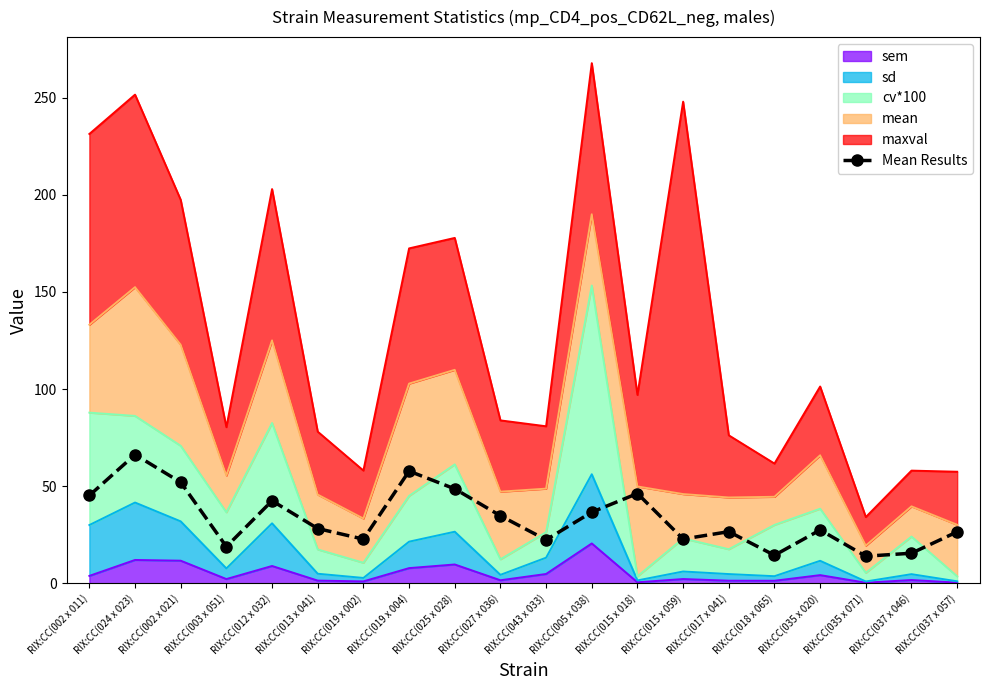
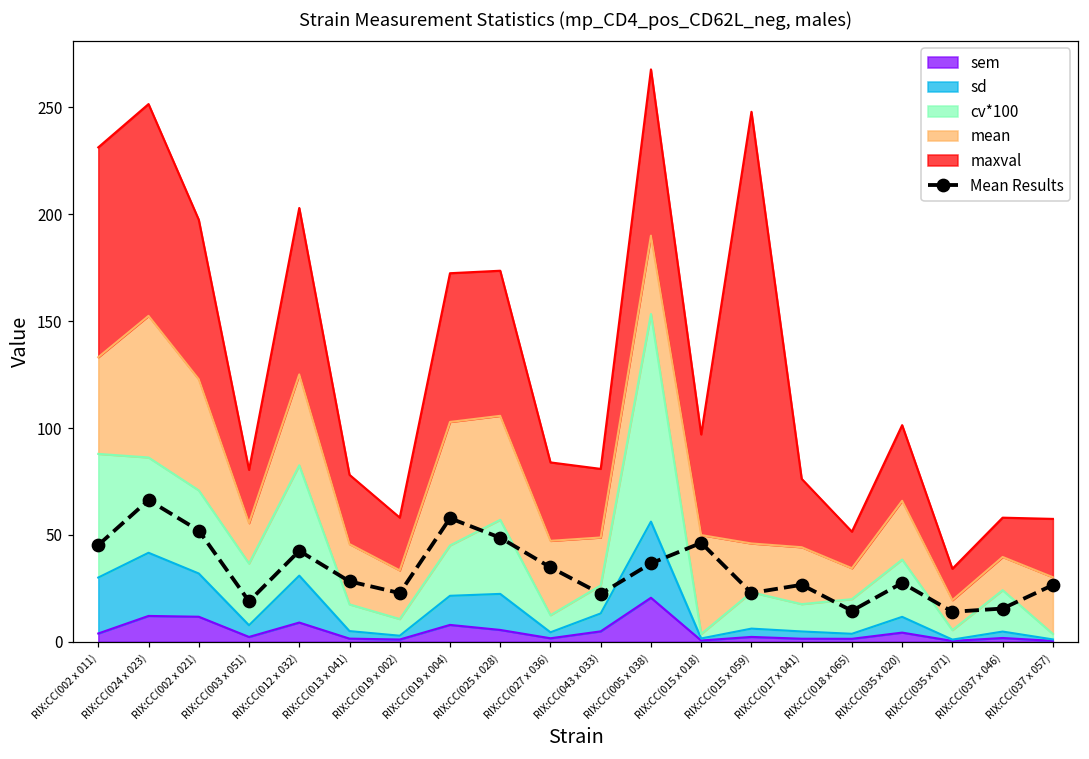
sem, RIX:CC(025 x 028): 10 -> 6
cv*100, RIX:CC(018 x 065): 26 -> 16
